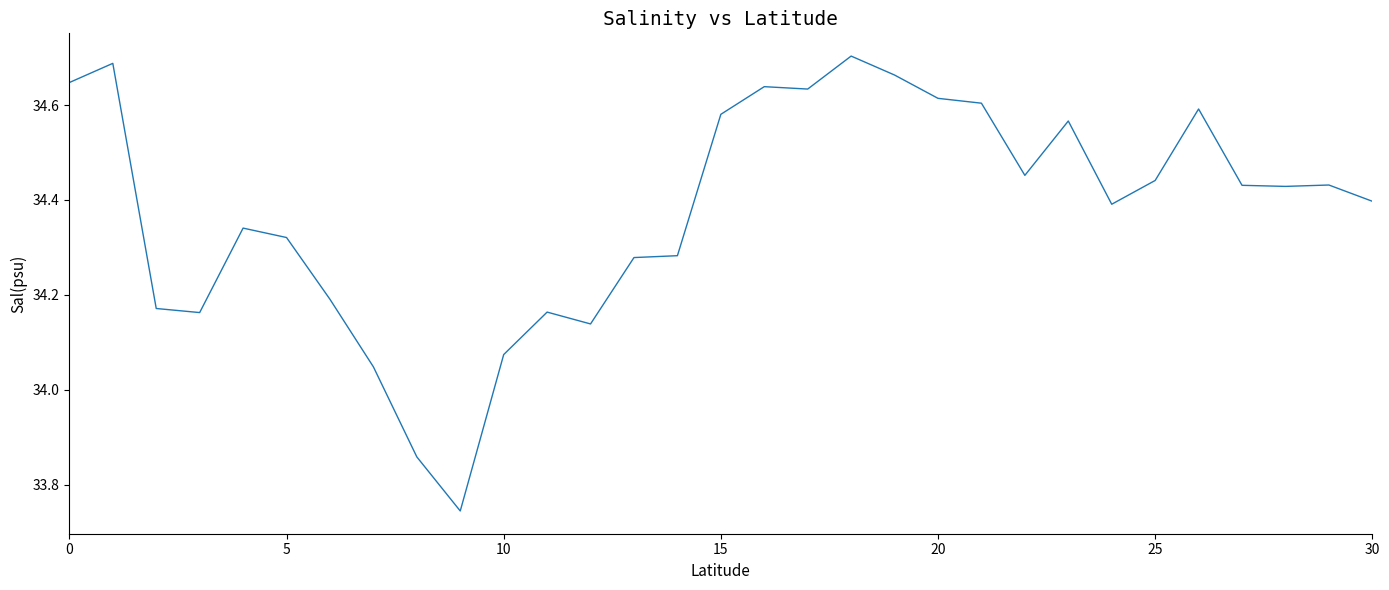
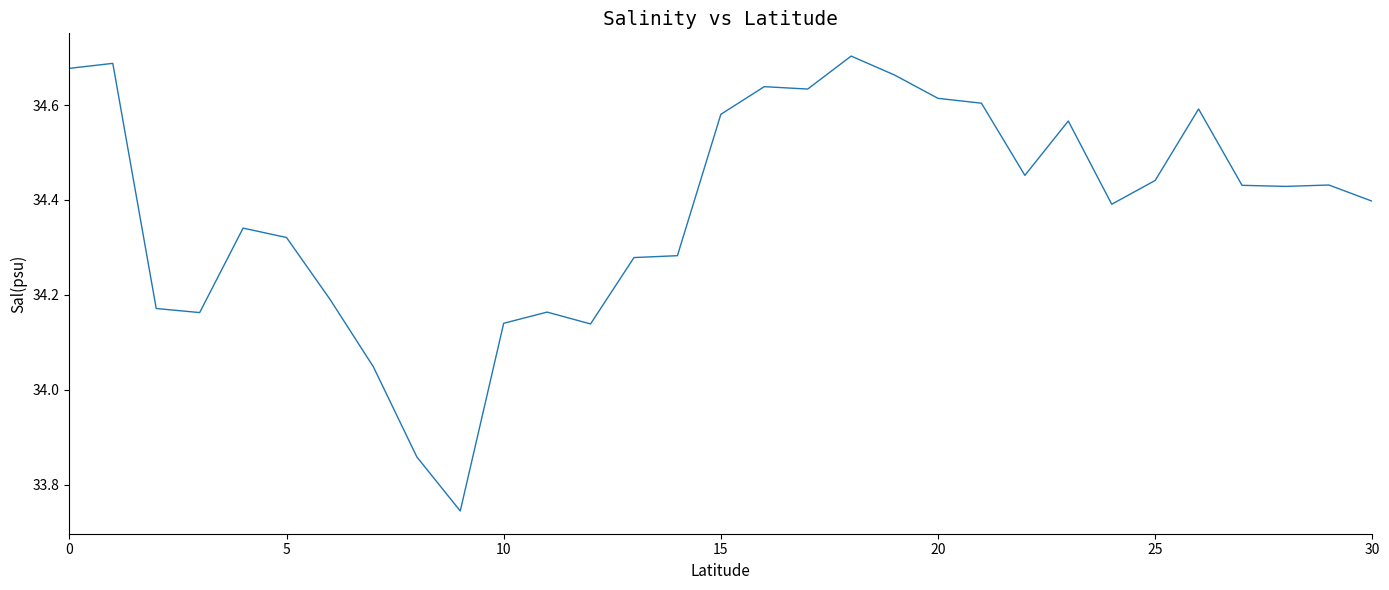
0: 34.65 -> 34.68
10: 34.07 -> 34.14
